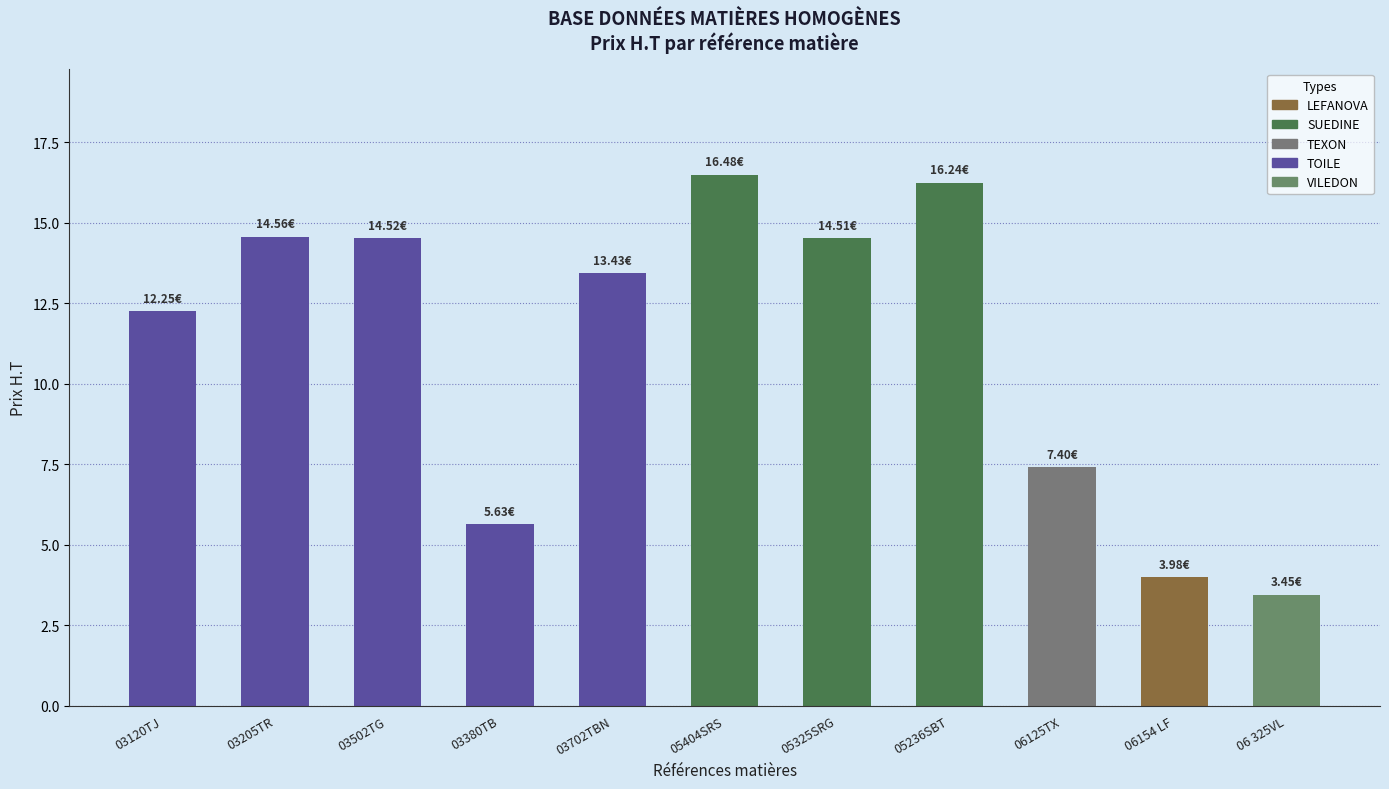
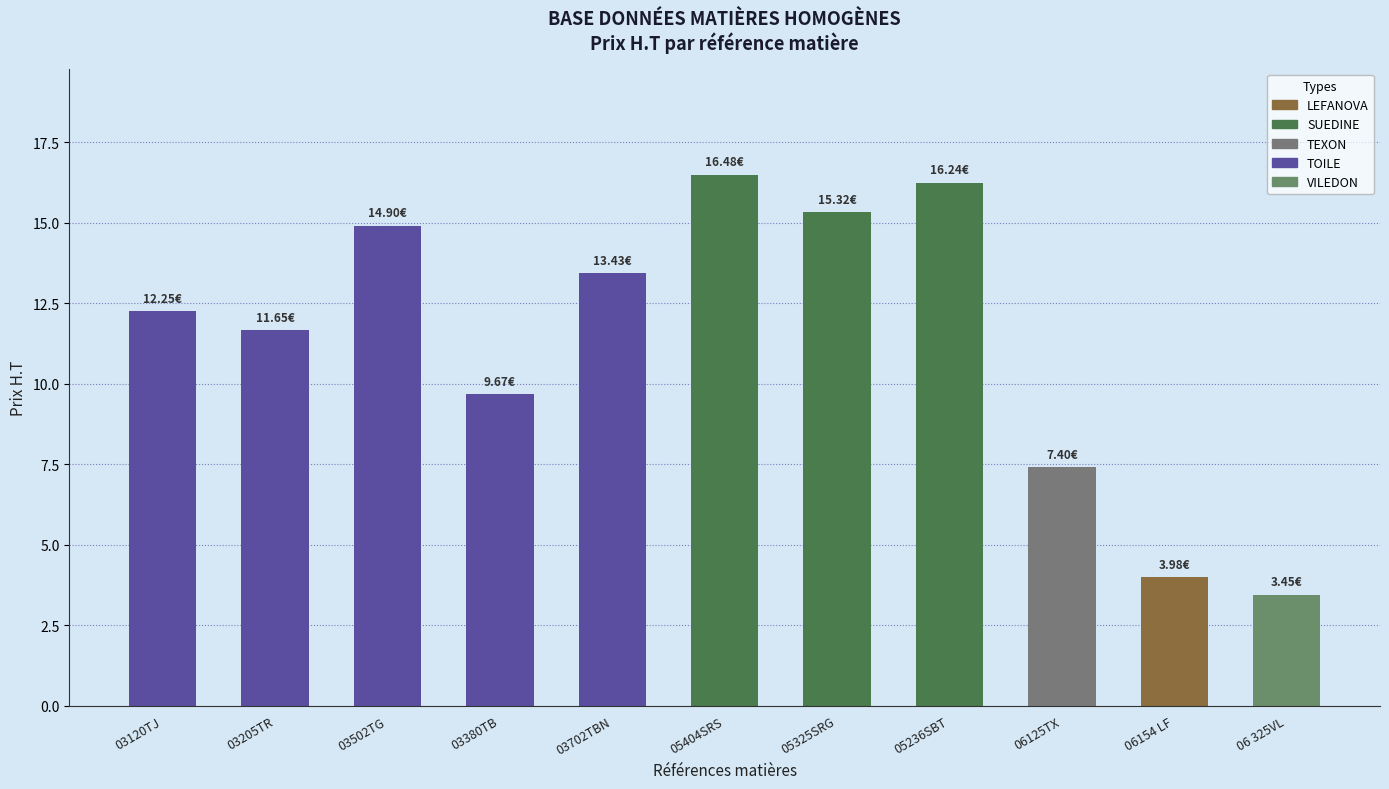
03205TR: 14.56€ -> 11.65€
03502TG: 14.52€ -> 14.90€
03380TB: 5.63€ -> 9.67€
05325SRG: 14.51€ -> 15.32€
